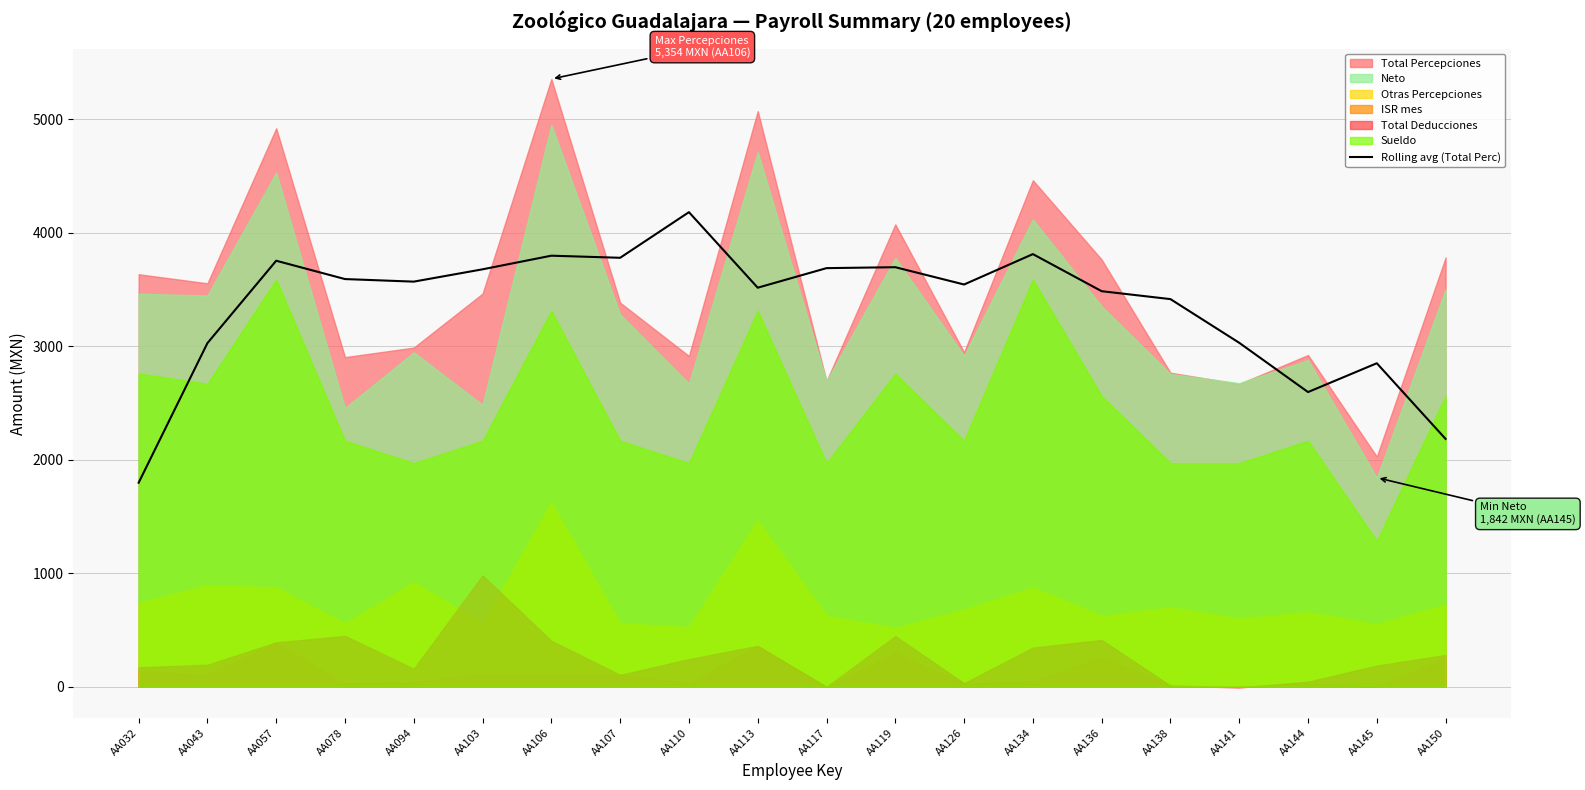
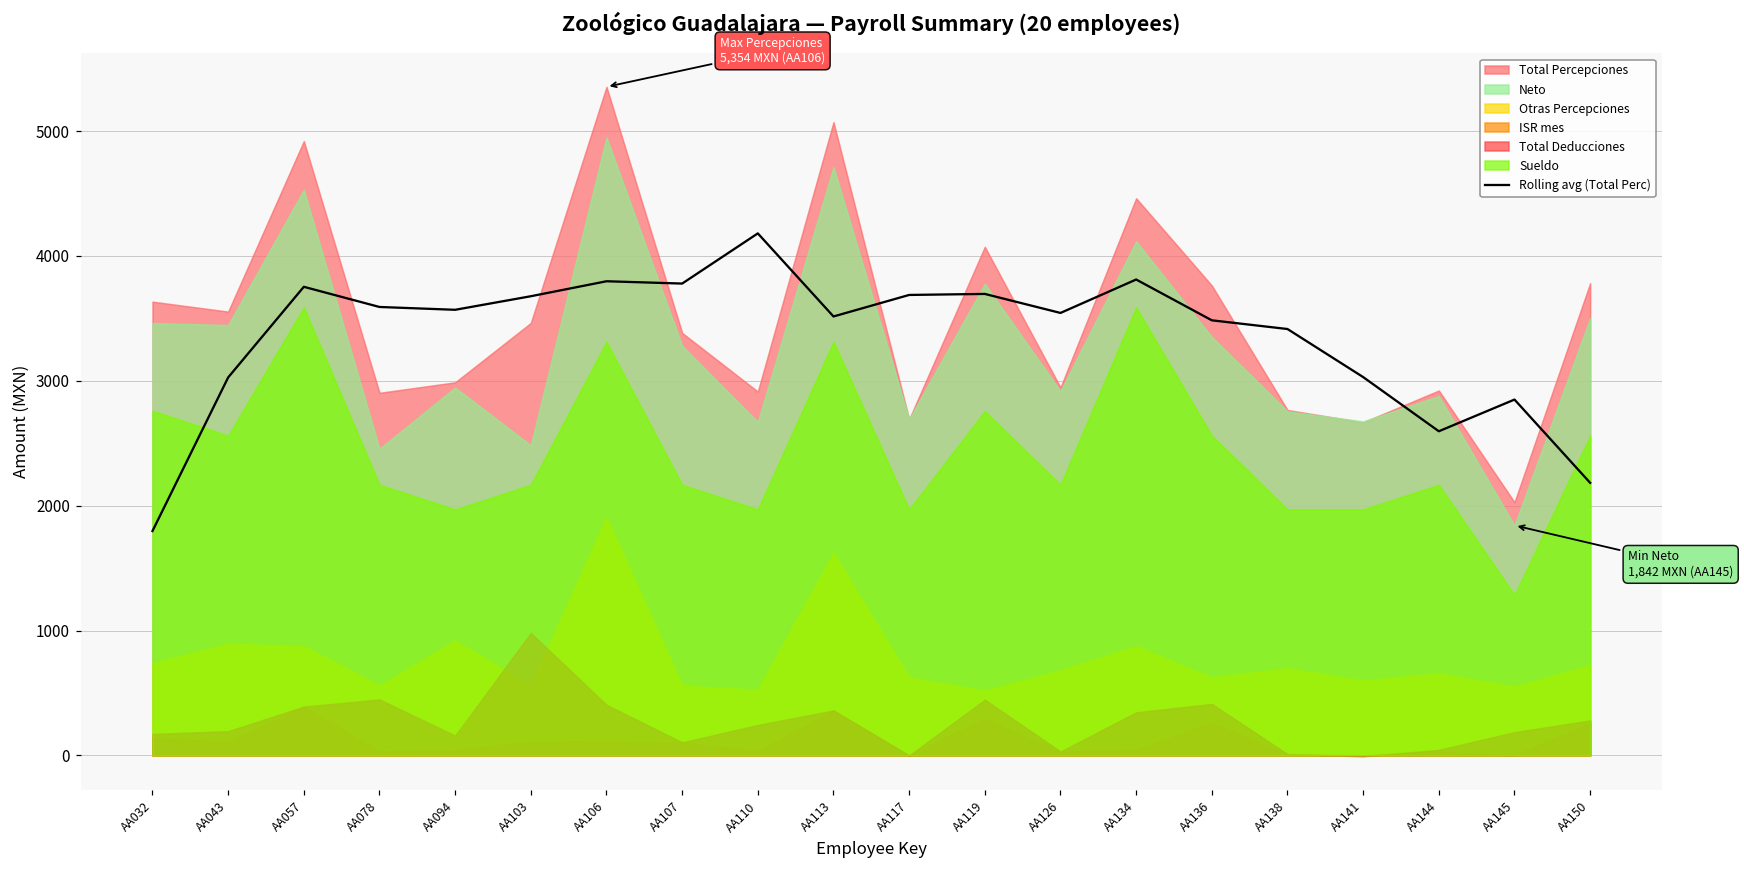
Sueldo, AA043: 2670 -> 2560
Otras Percepciones, AA106: 1620 -> 1900
Otras Percepciones, AA113: 1460 -> 1620
